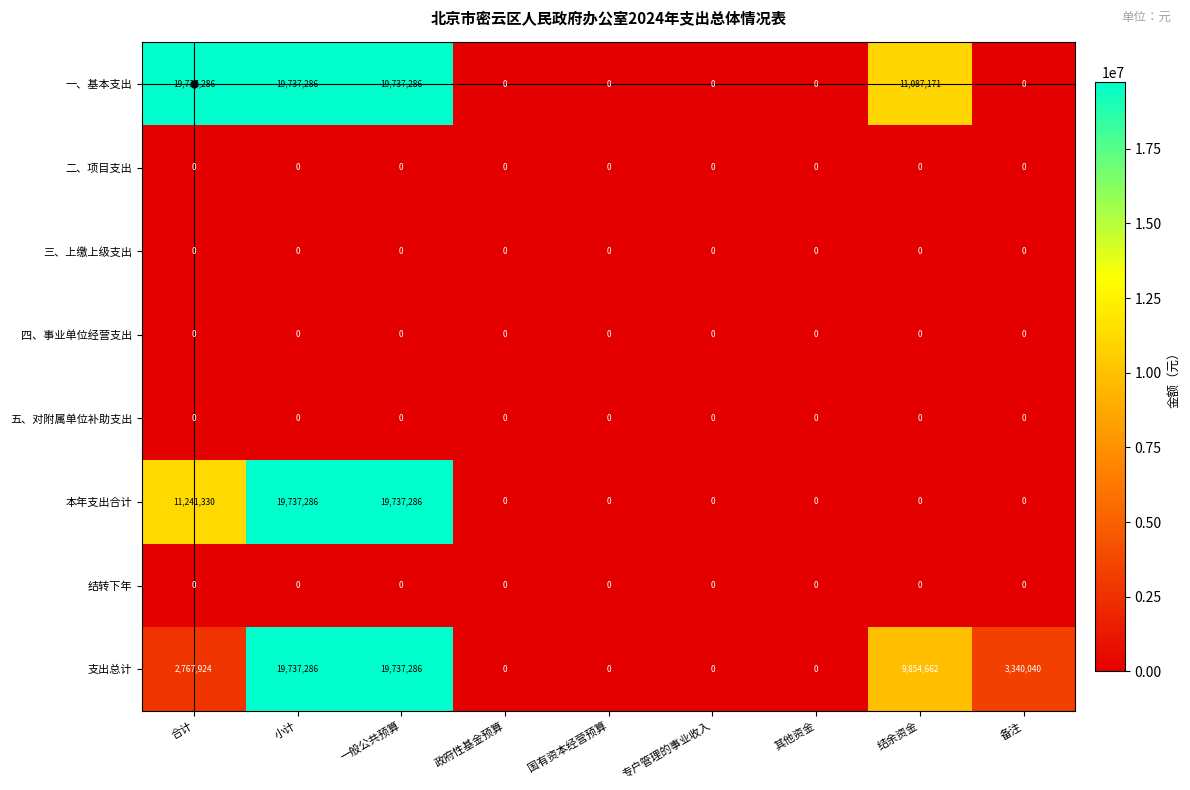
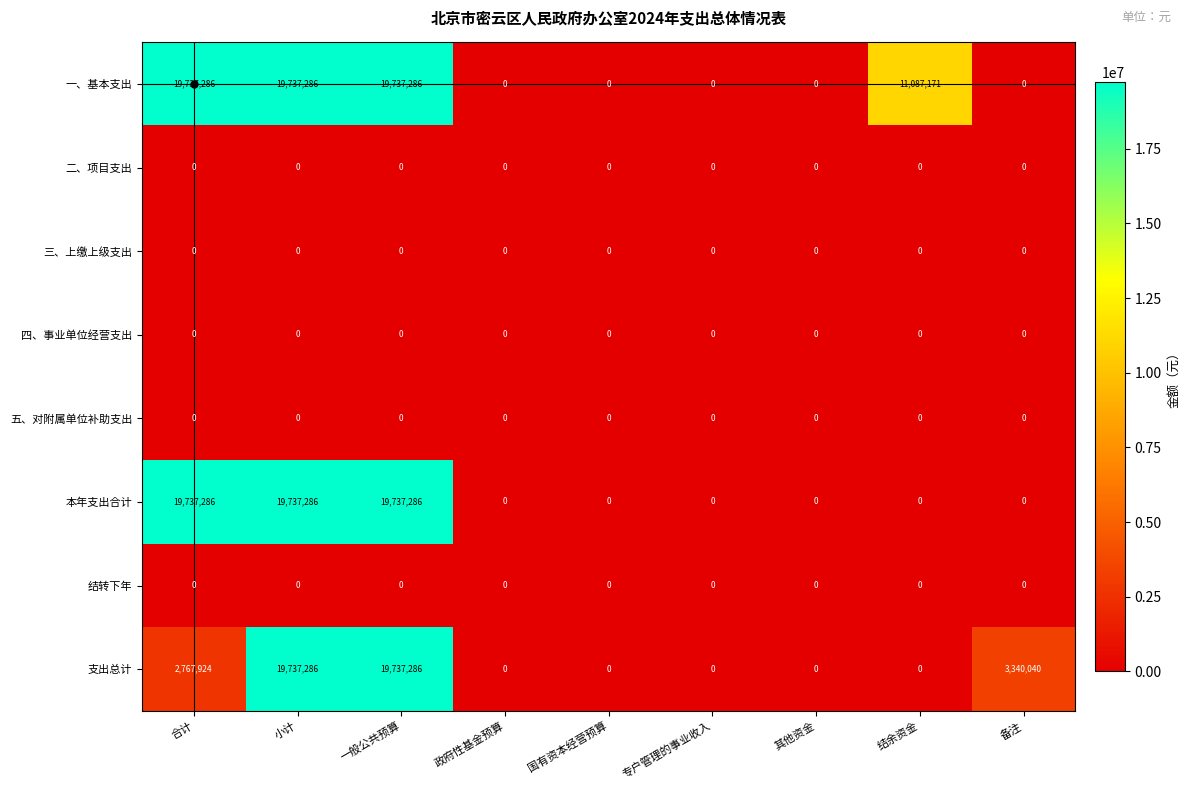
本年支出合计, 合计: 11,241,330 -> 19,737,286
支出总计, 结余资金: 9,854,662 -> 0
